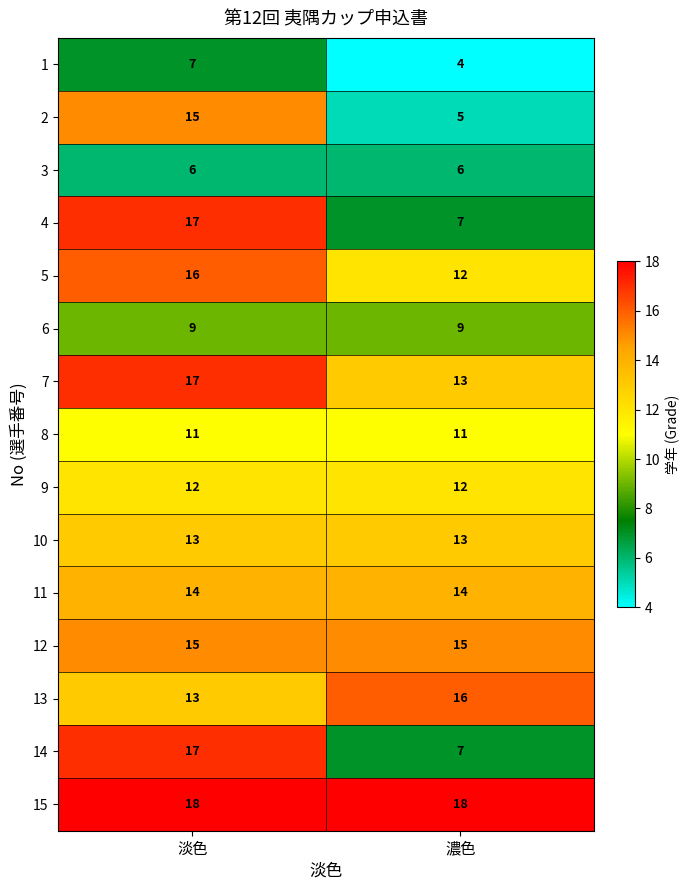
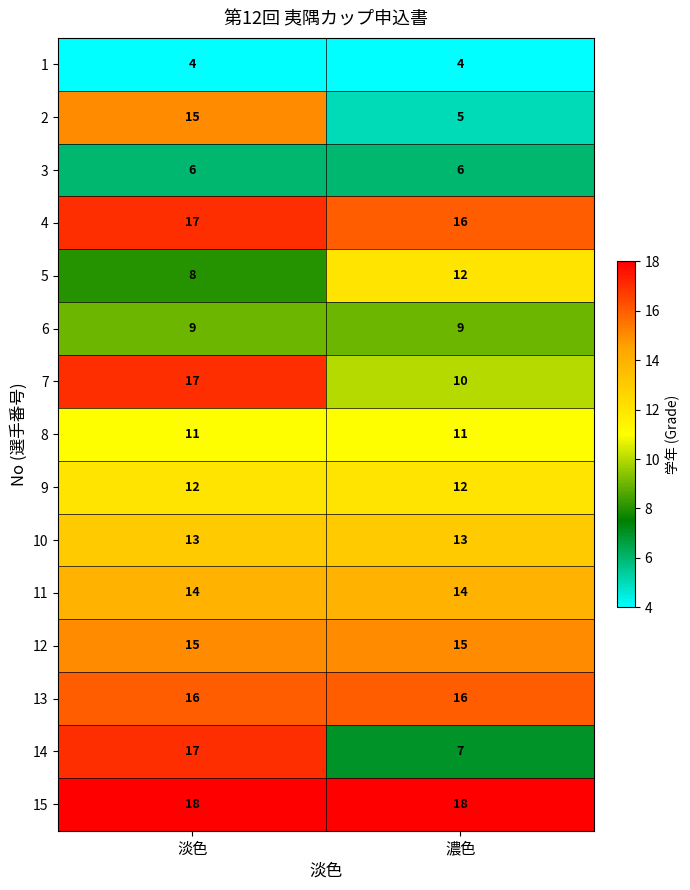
1, 淡色: 7 -> 4
4, 濃色: 7 -> 16
5, 淡色: 16 -> 8
7, 濃色: 13 -> 10
13, 淡色: 13 -> 16
